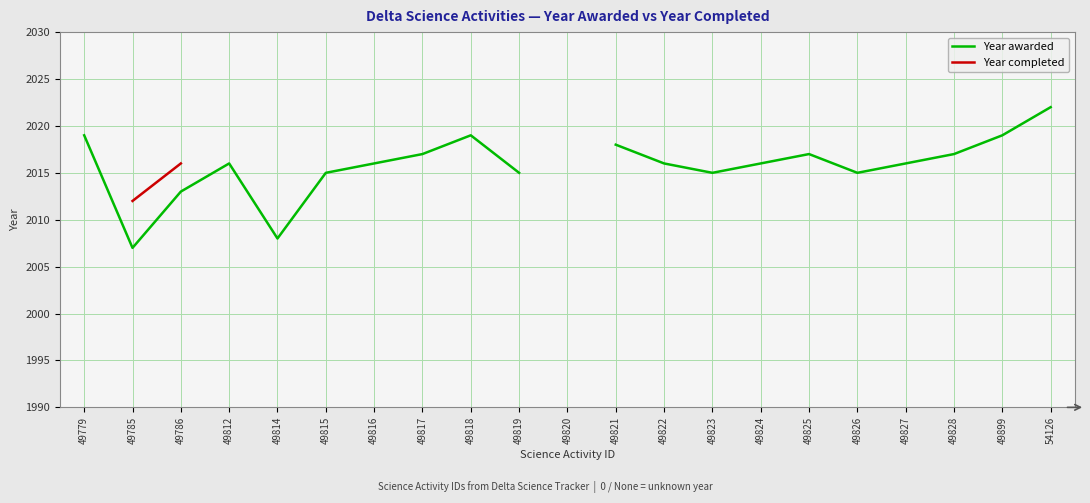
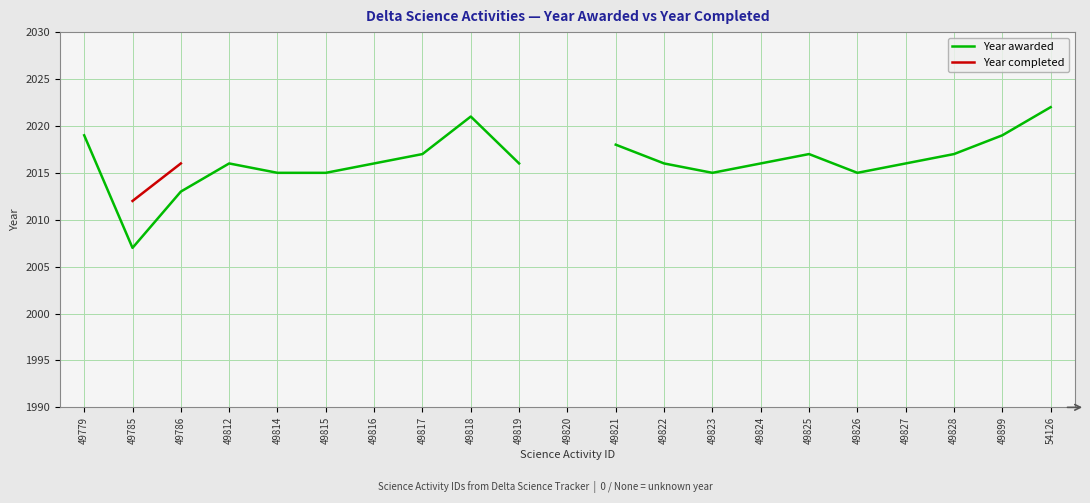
Year awarded, 49814: 2008 -> 2015
Year awarded, 49818: 2019 -> 2021
Year awarded, 49819: 2015 -> 2016
